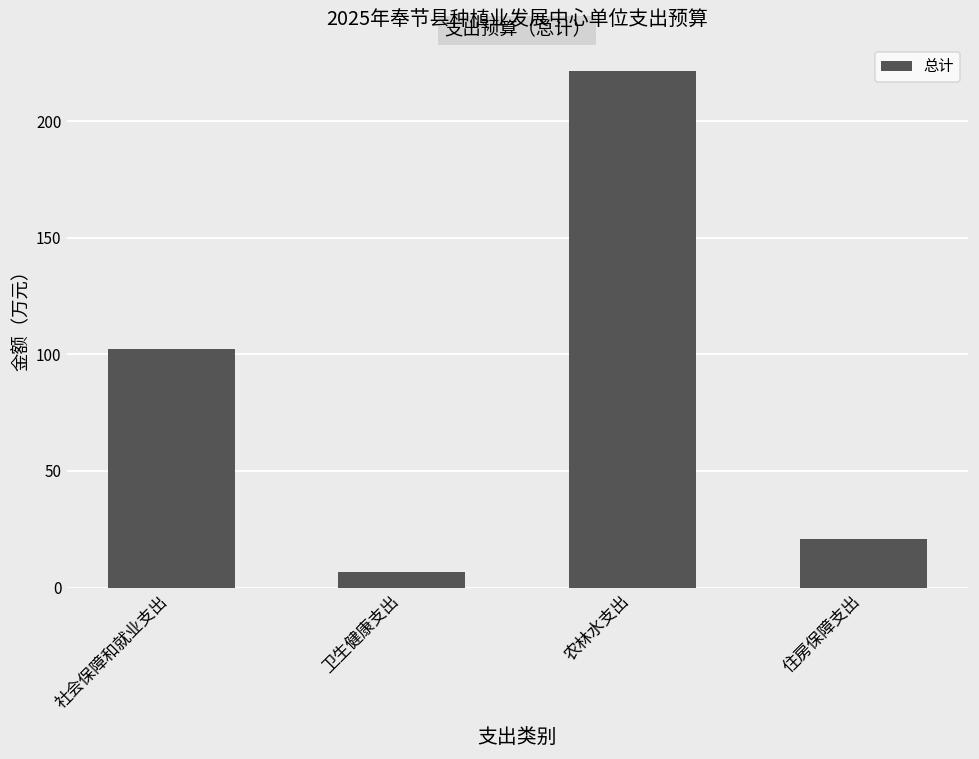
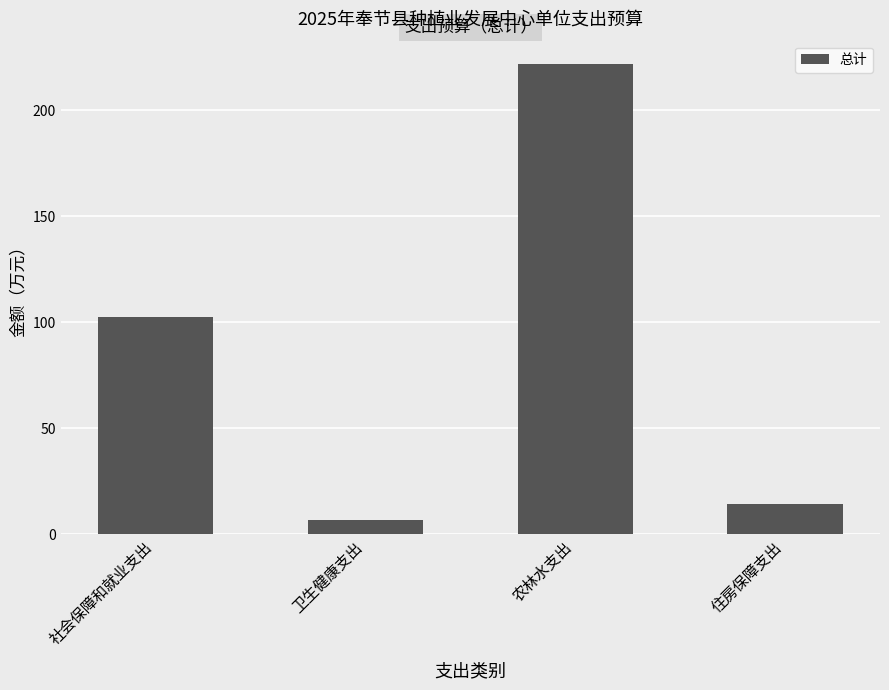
住房保障支出: 21 -> 14
